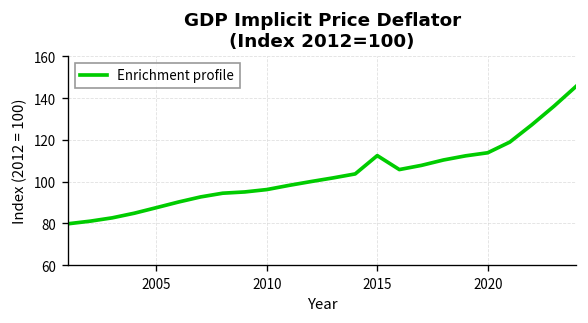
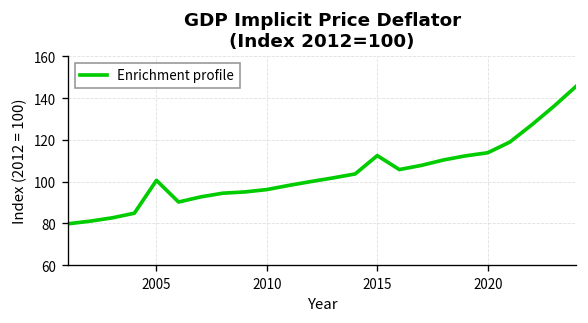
2005: 88 -> 101
